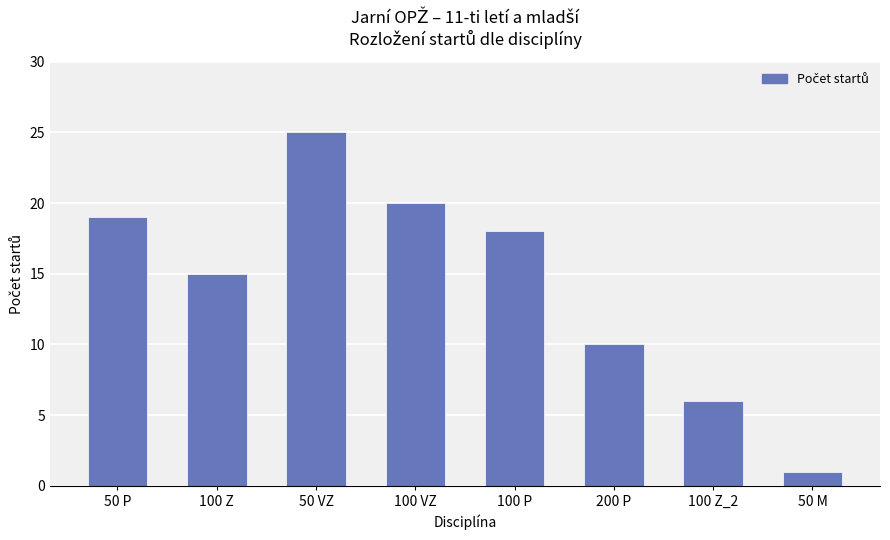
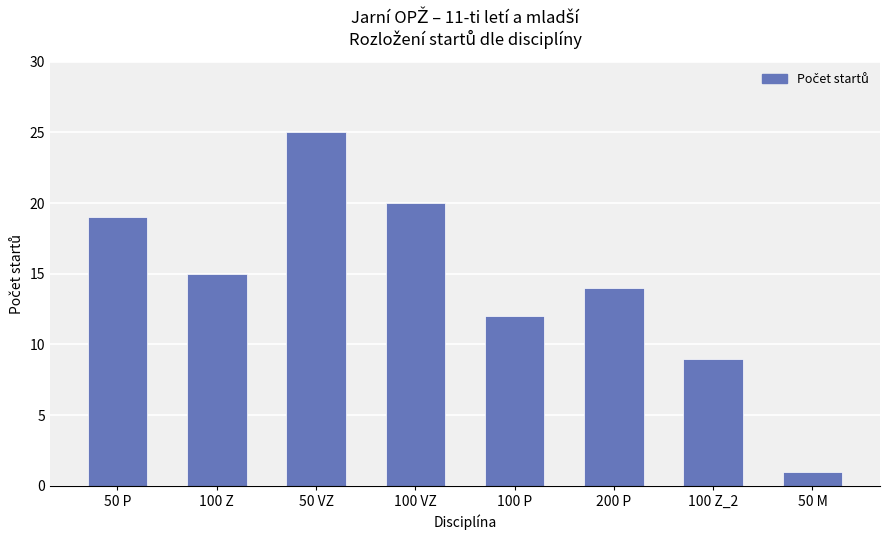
100 P: 18 -> 12
200 P: 10 -> 14
100 Z_2: 6 -> 9
